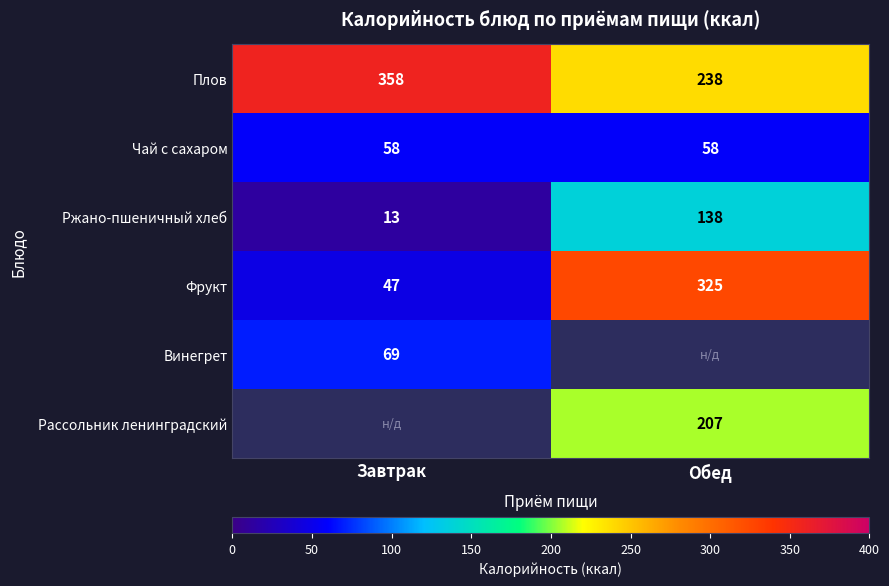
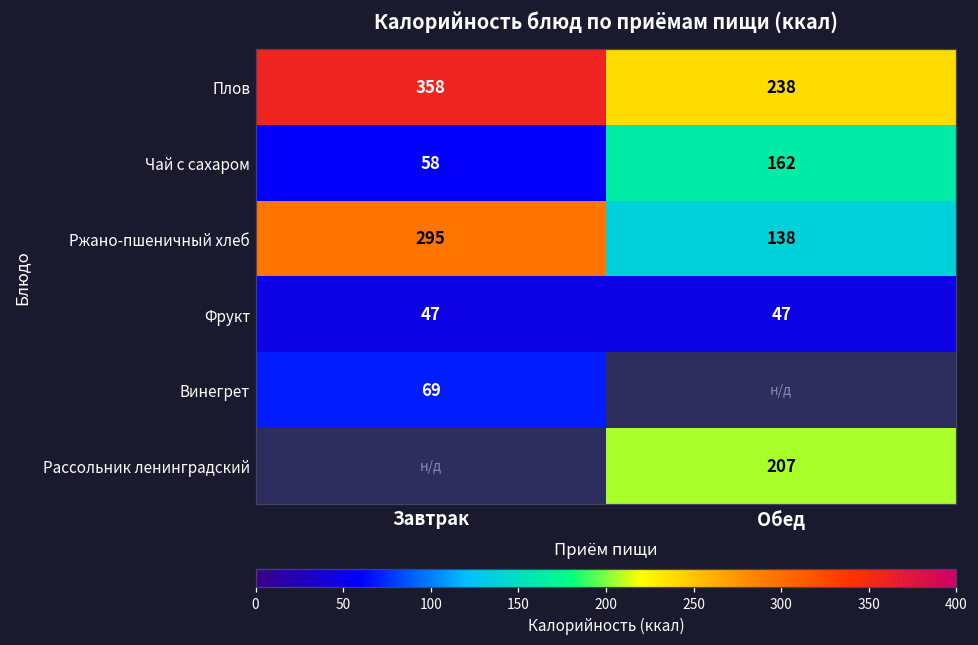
Чай с сахаром, Обед: 58 -> 162
Ржано-пшеничный хлеб, Завтрак: 13 -> 295
Фрукт, Обед: 325 -> 47
